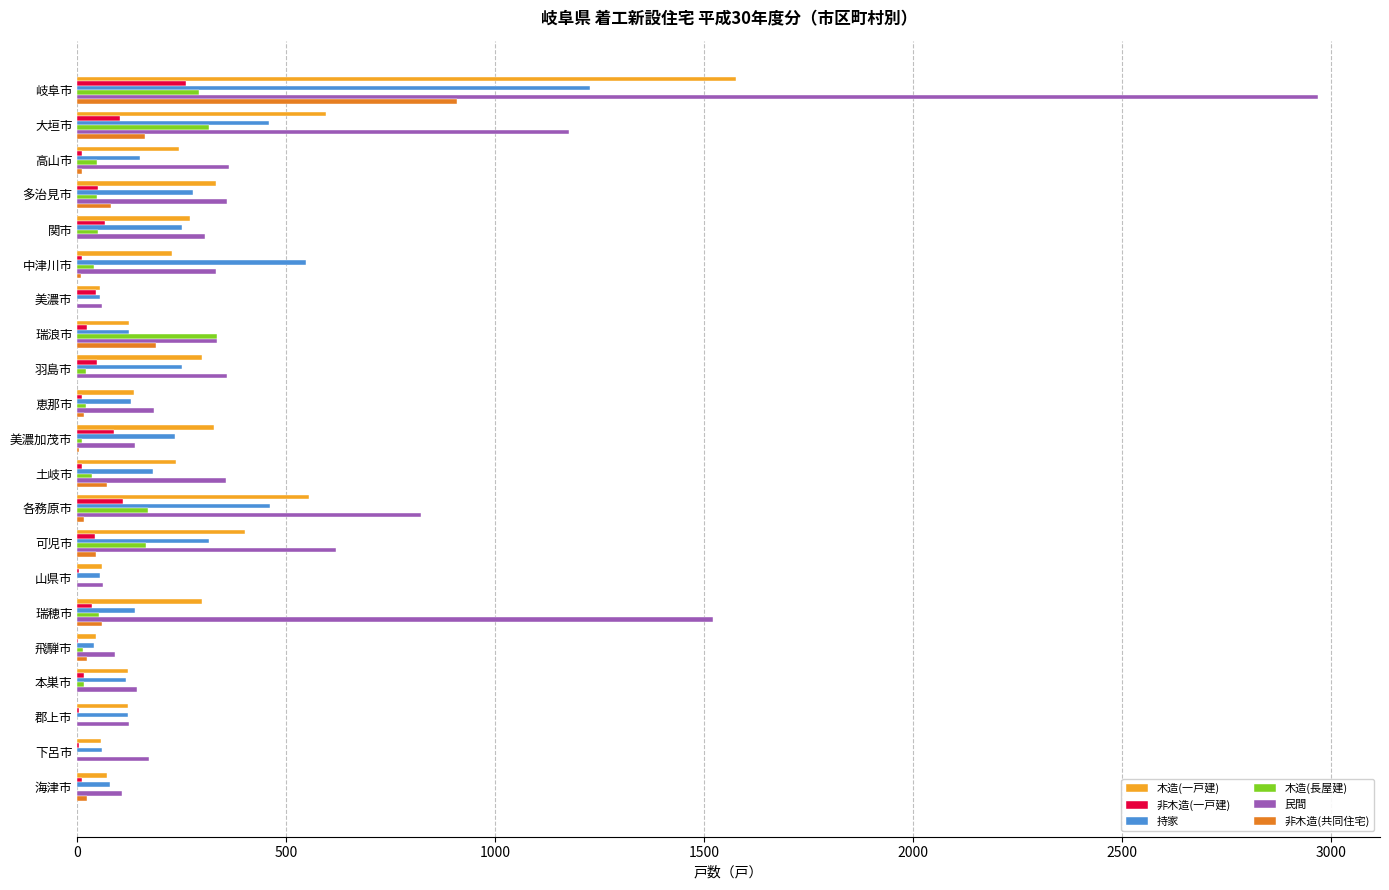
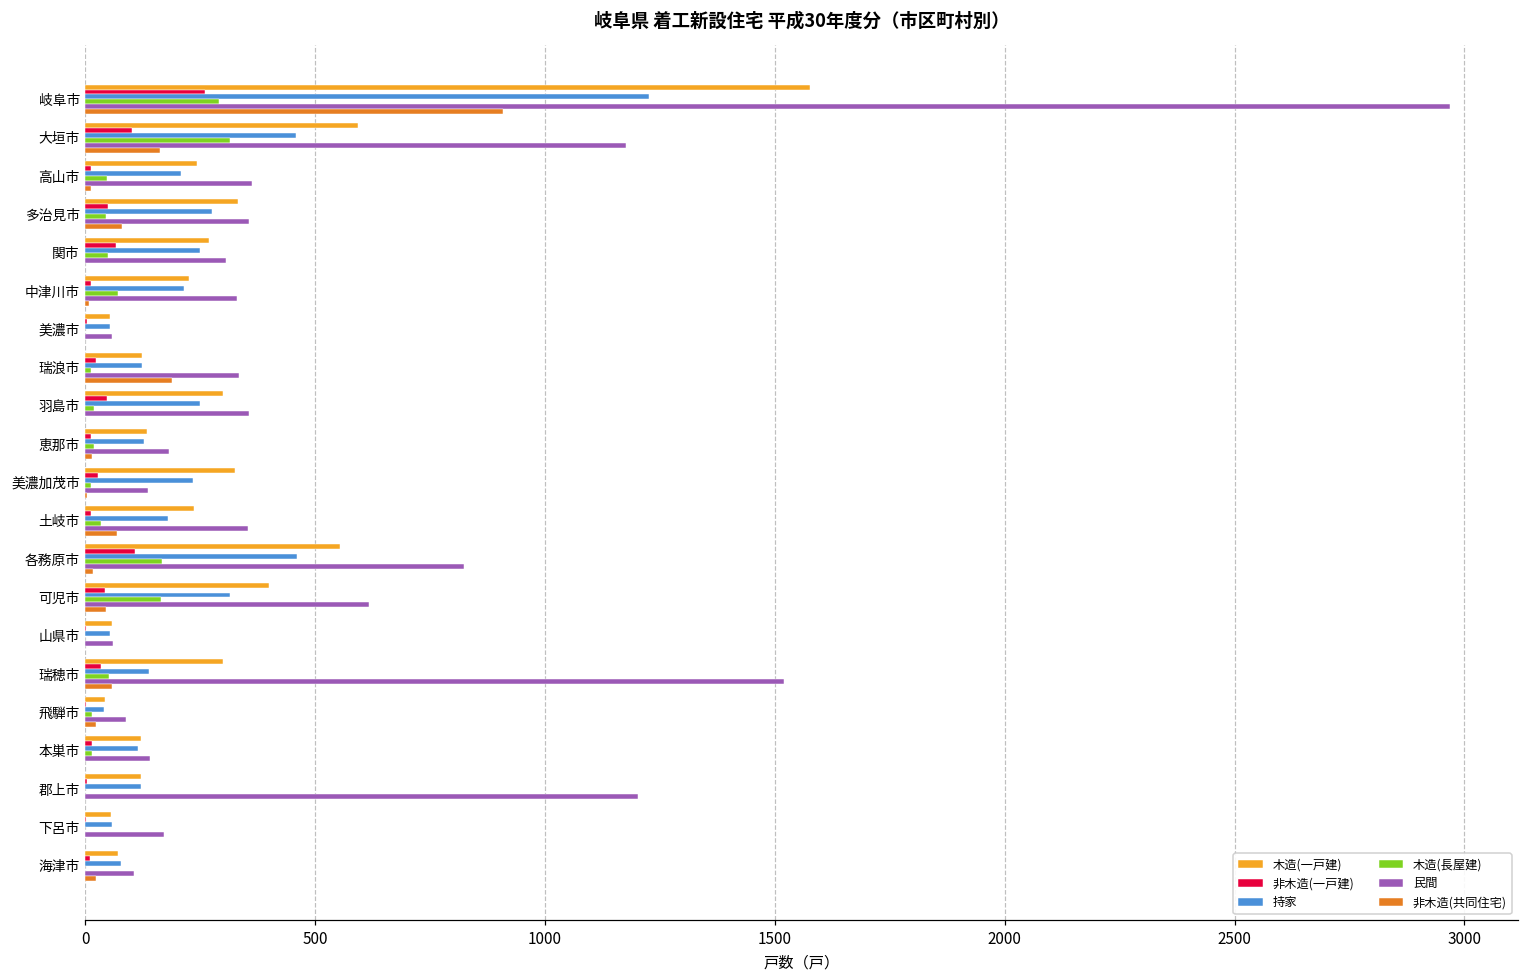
持家, 高山市: 150 -> 210
持家, 中津川市: 550 -> 220
木造(長屋建), 中津川市: 40 -> 70
非木造(一戸建), 美濃市: 40 -> 10
木造(長屋建), 瑞浪市: 330 -> 10
非木造(一戸建), 美濃加茂市: 90 -> 30
民間, 郡上市: 120 -> 1200
